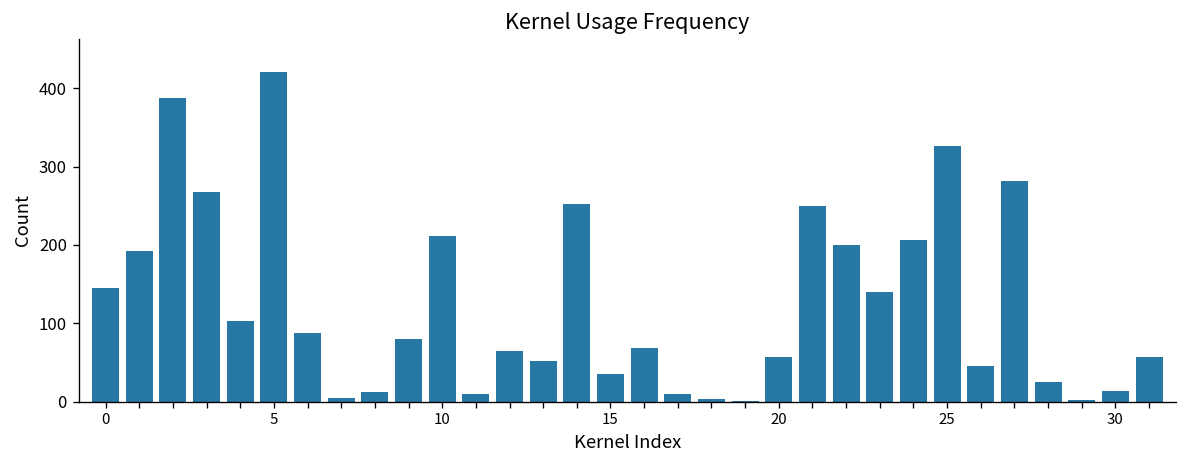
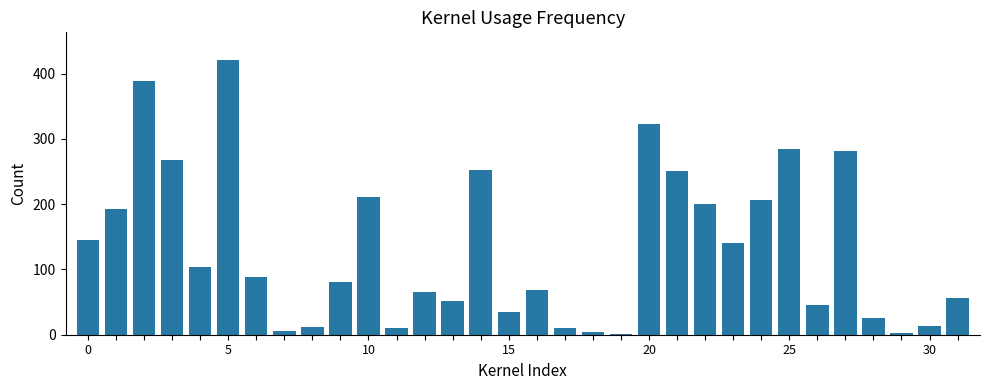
20: 60 -> 320
25: 330 -> 290
